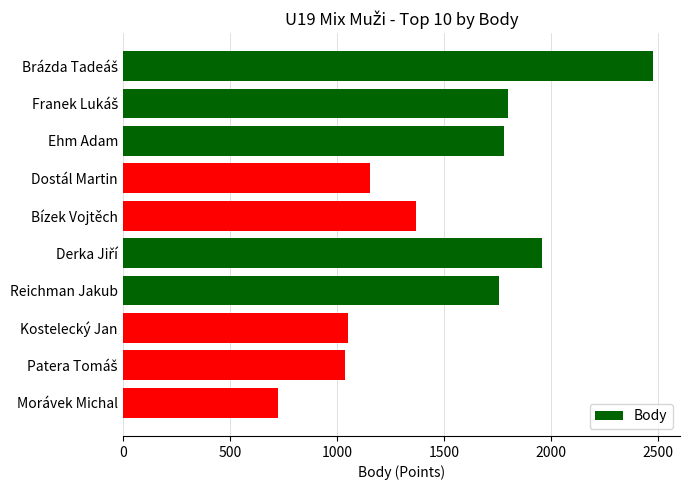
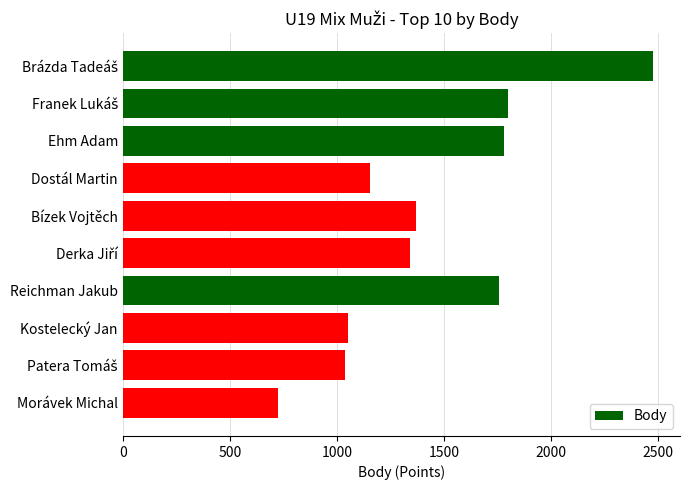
Derka Jiří: 1960 -> 1340
